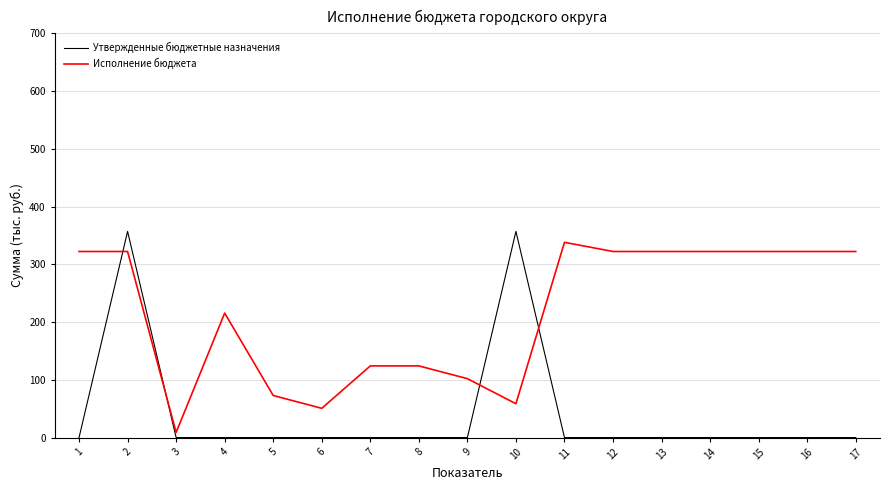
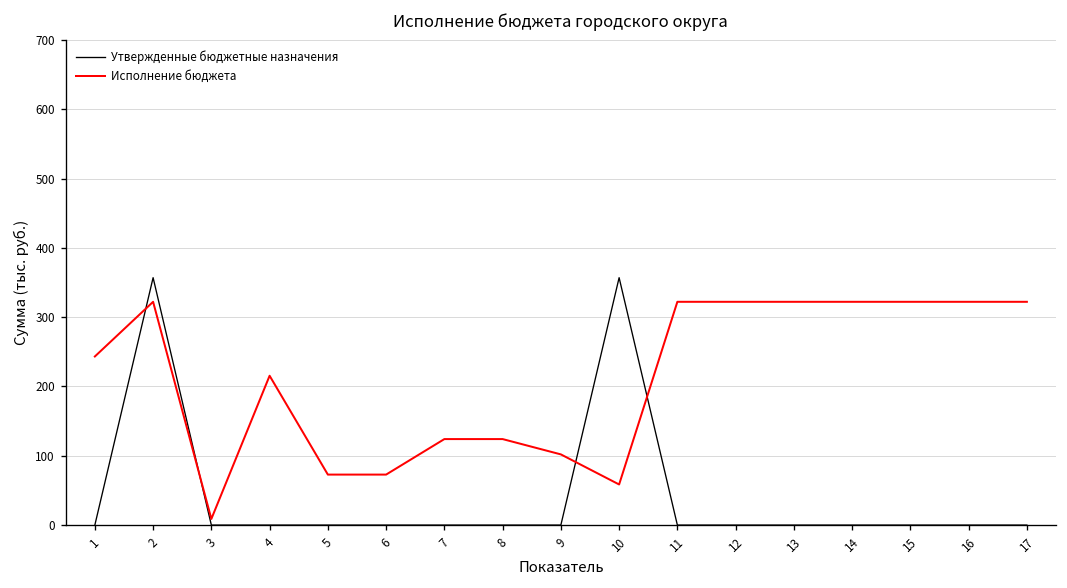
Исполнение бюджета, 1: 320 -> 240
Исполнение бюджета, 6: 50 -> 70
Исполнение бюджета, 11: 340 -> 320
